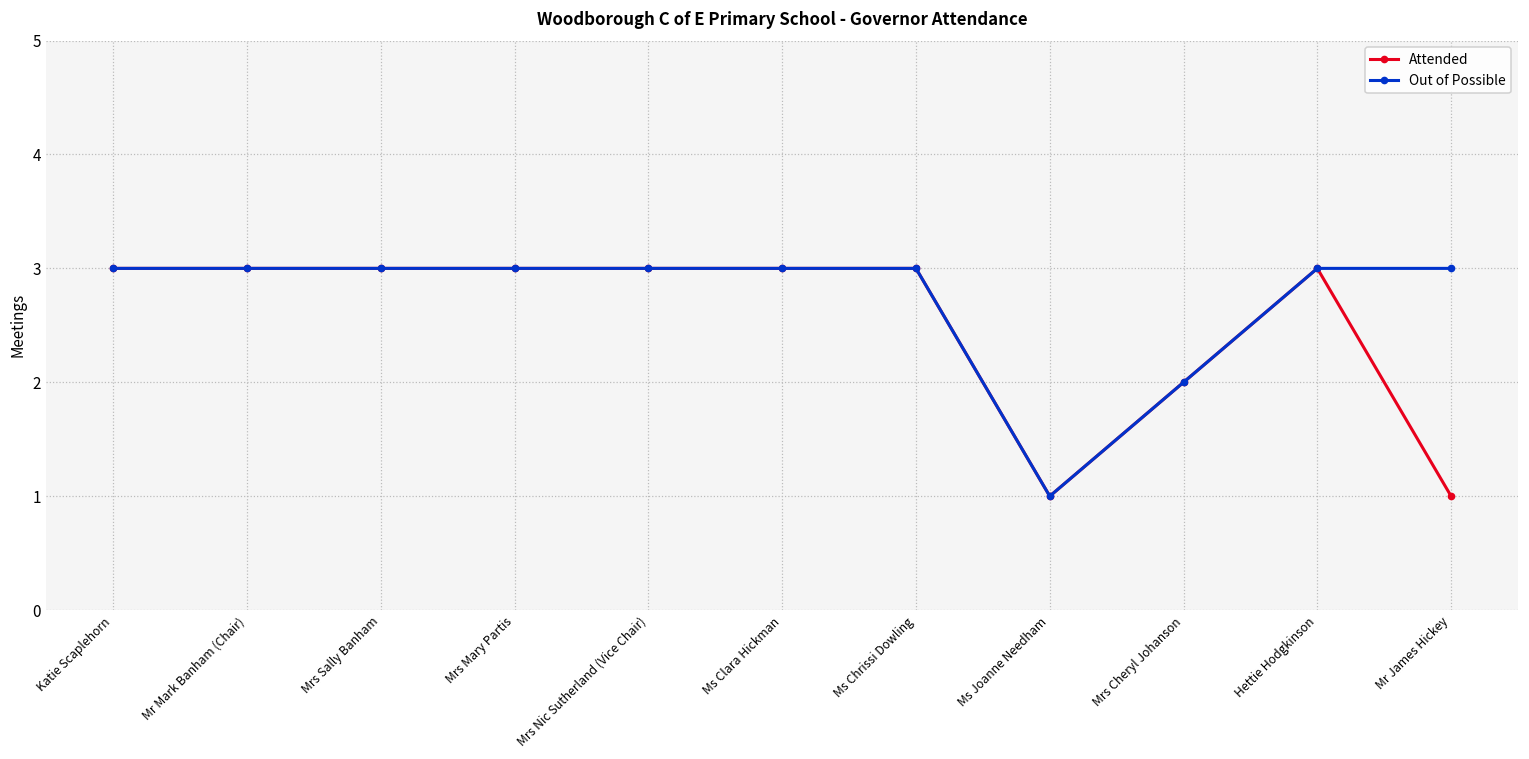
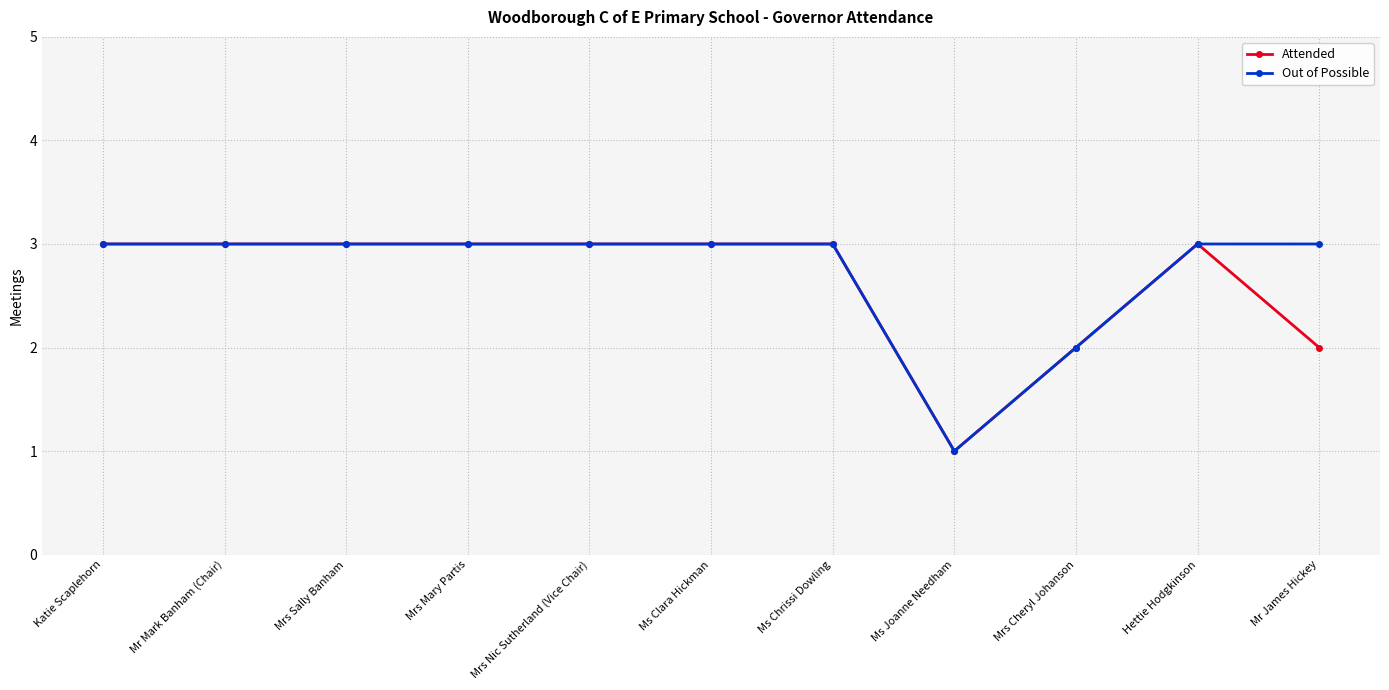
Attended, Mr James Hickey: 1 -> 2
